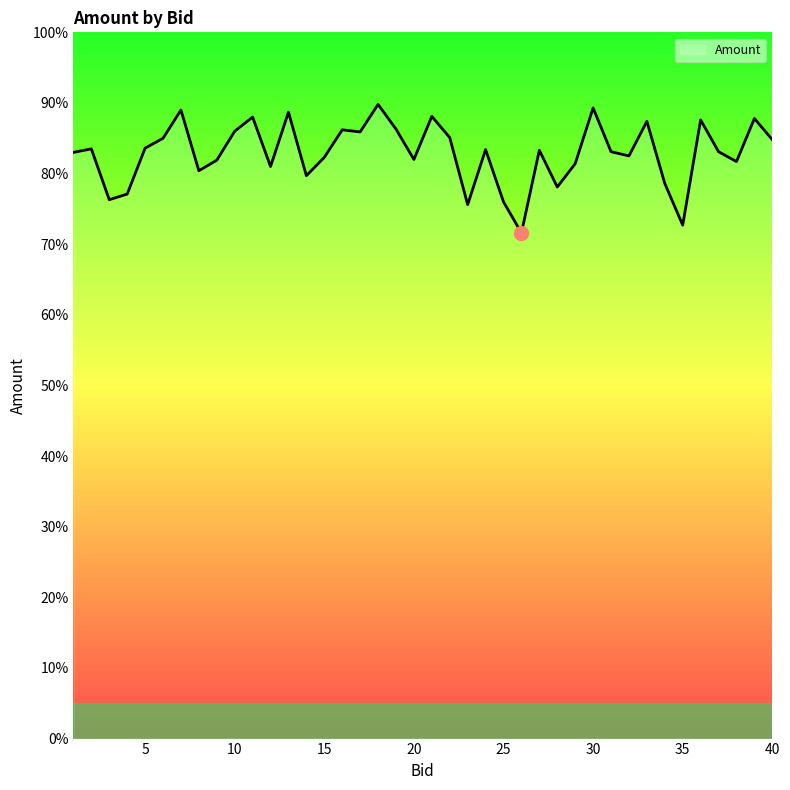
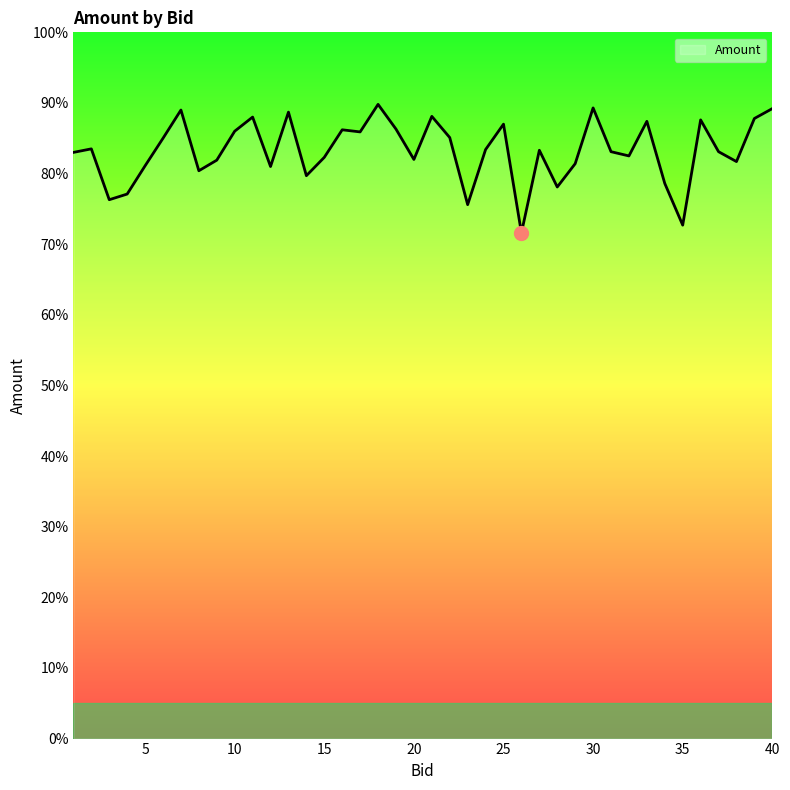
Amount, 5: 84% -> 81%
Amount, 25: 76% -> 87%
Amount, 40: 85% -> 89%
